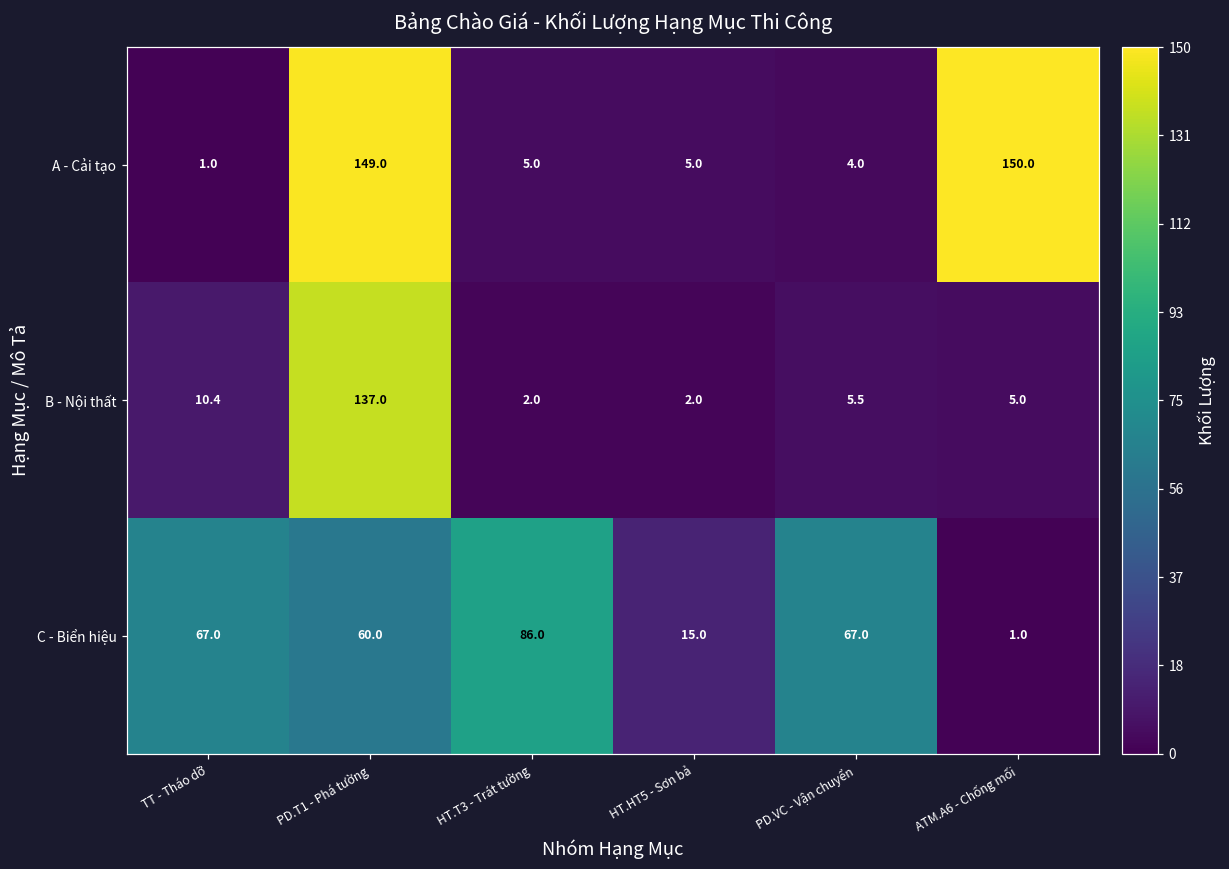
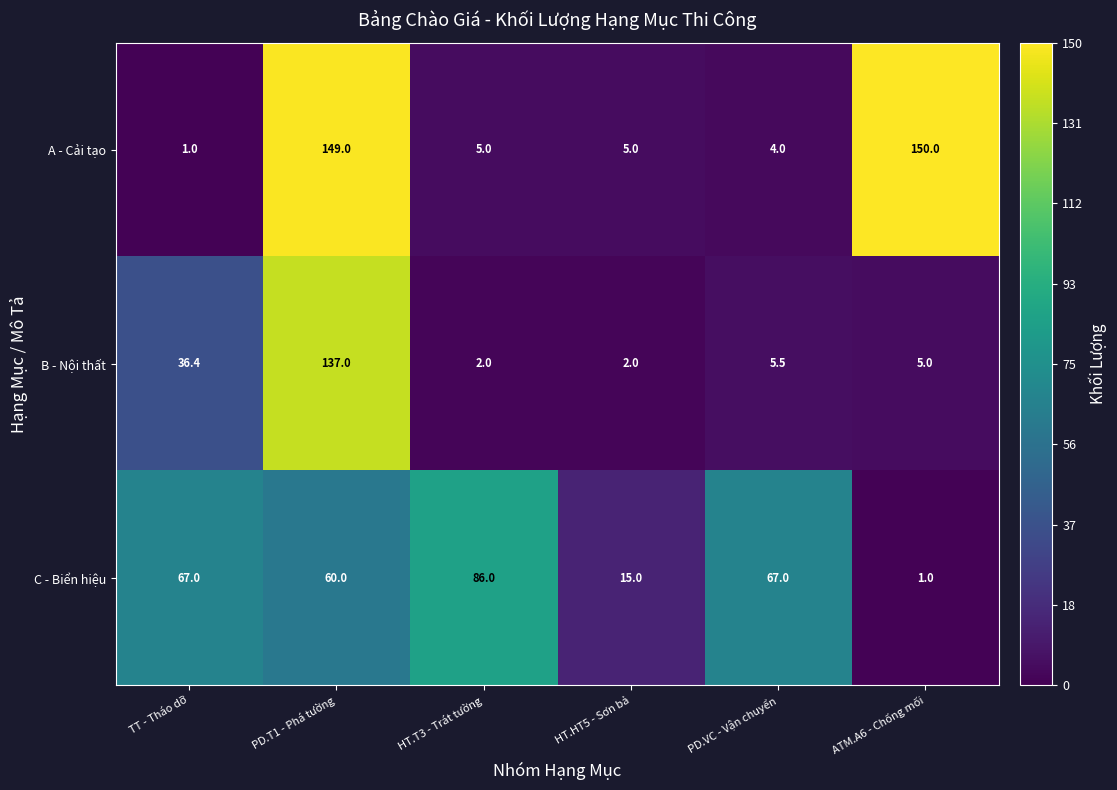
B - Nội thất, TT - Tháo dỡ: 10.4 -> 36.4
